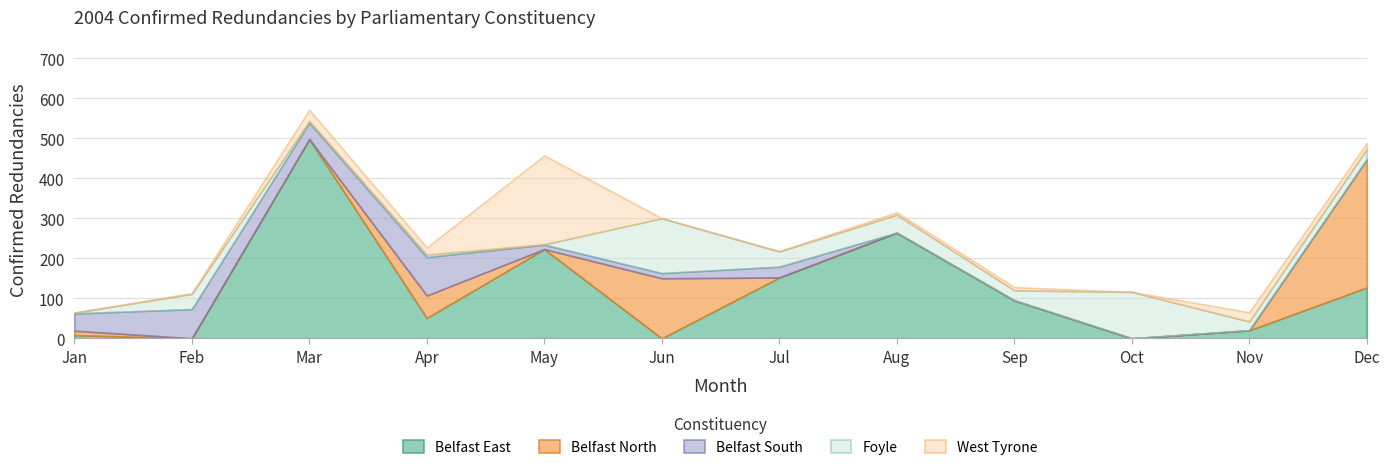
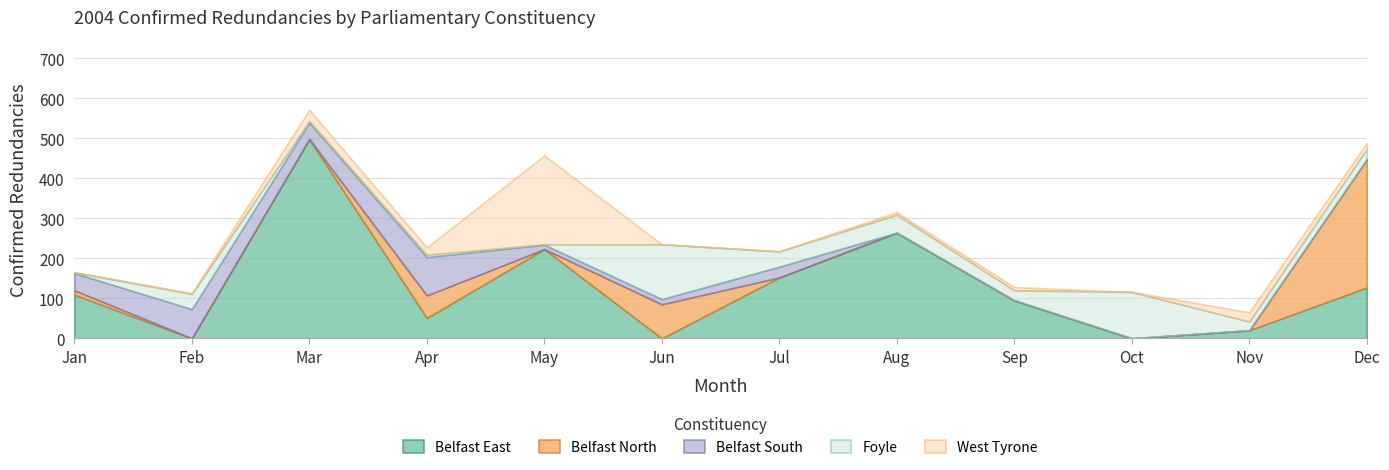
Belfast East, Jan: 10 -> 110
Belfast North, Jun: 150 -> 90
